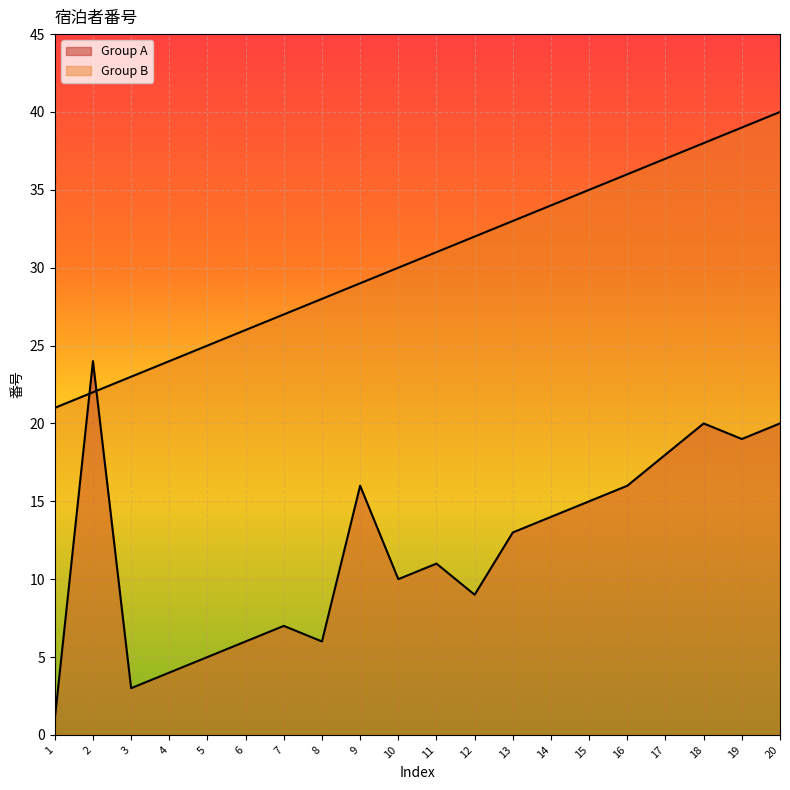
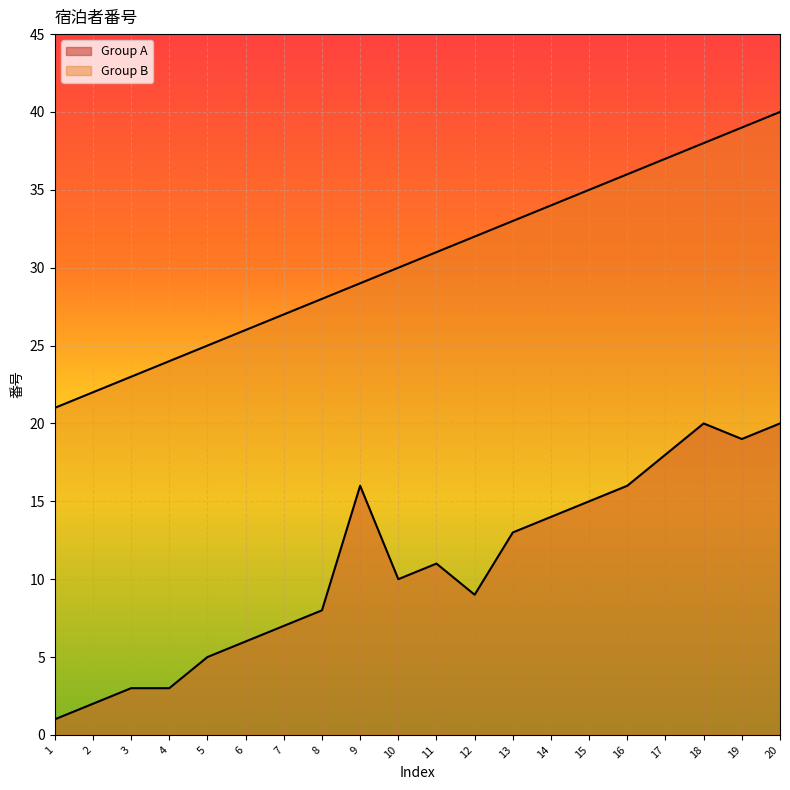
Group A, 2: 24 -> 2
Group A, 4: 4 -> 3
Group A, 8: 6 -> 8
